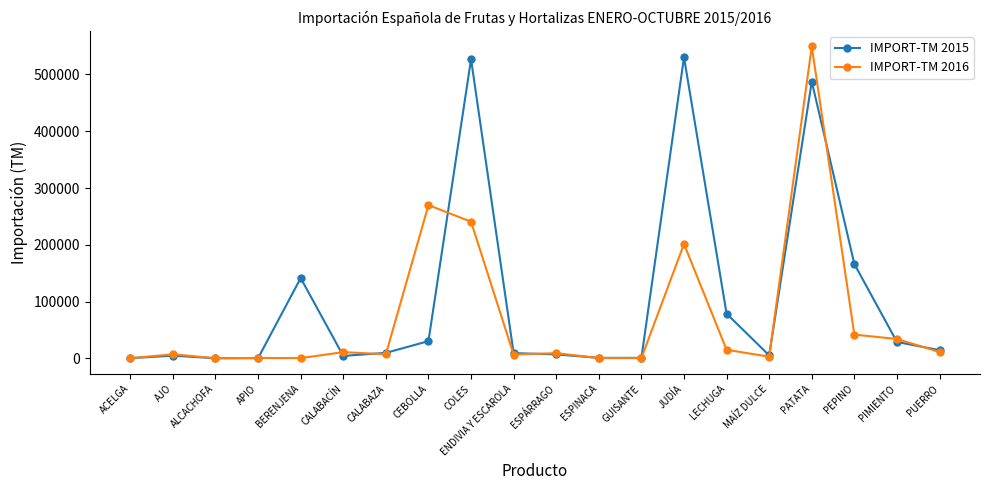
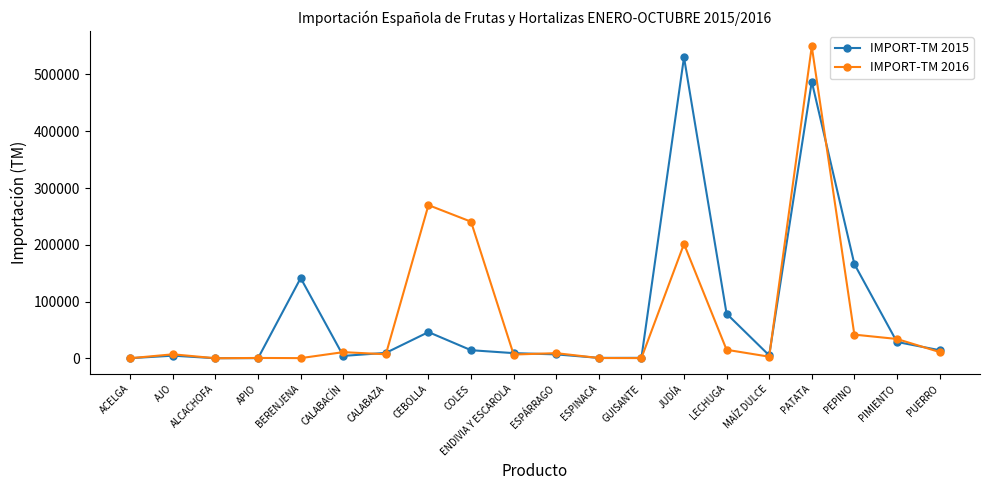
IMPORT-TM 2015, CEBOLLA: 30000 -> 50000
IMPORT-TM 2015, COLES: 530000 -> 10000
